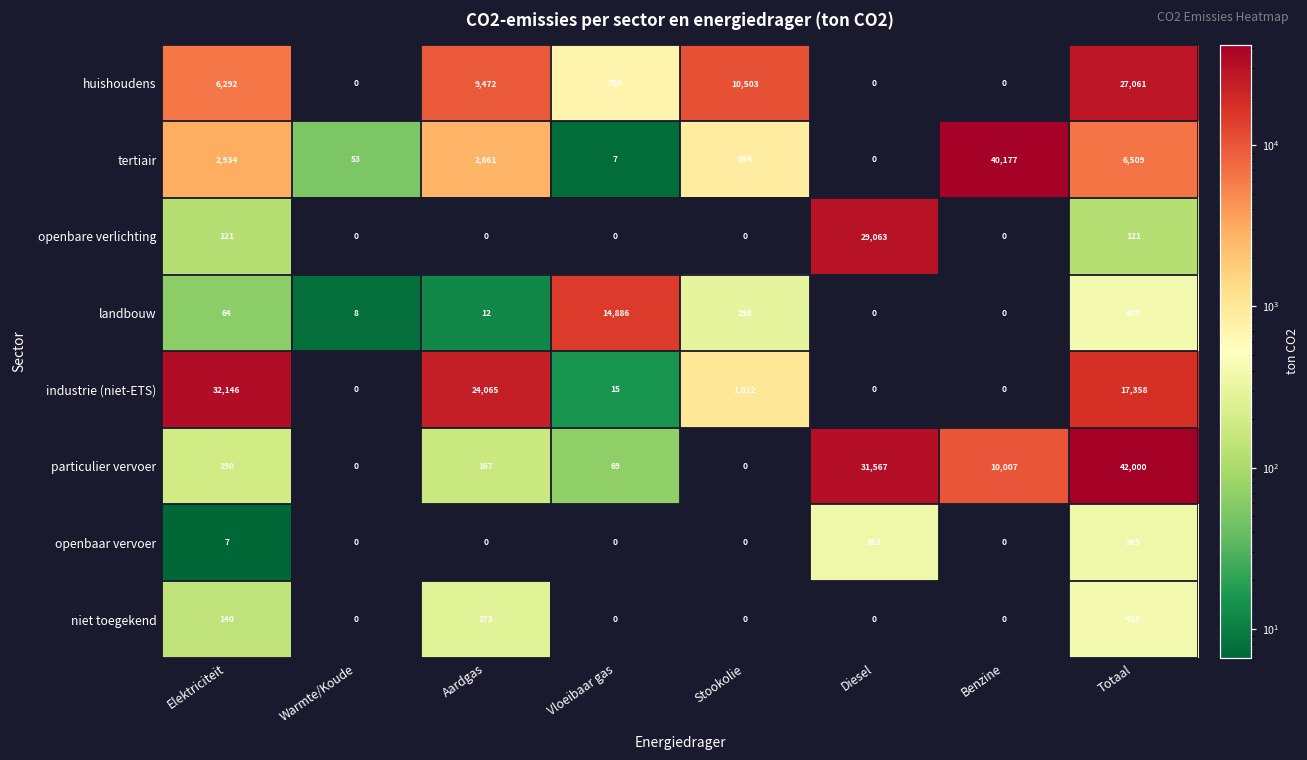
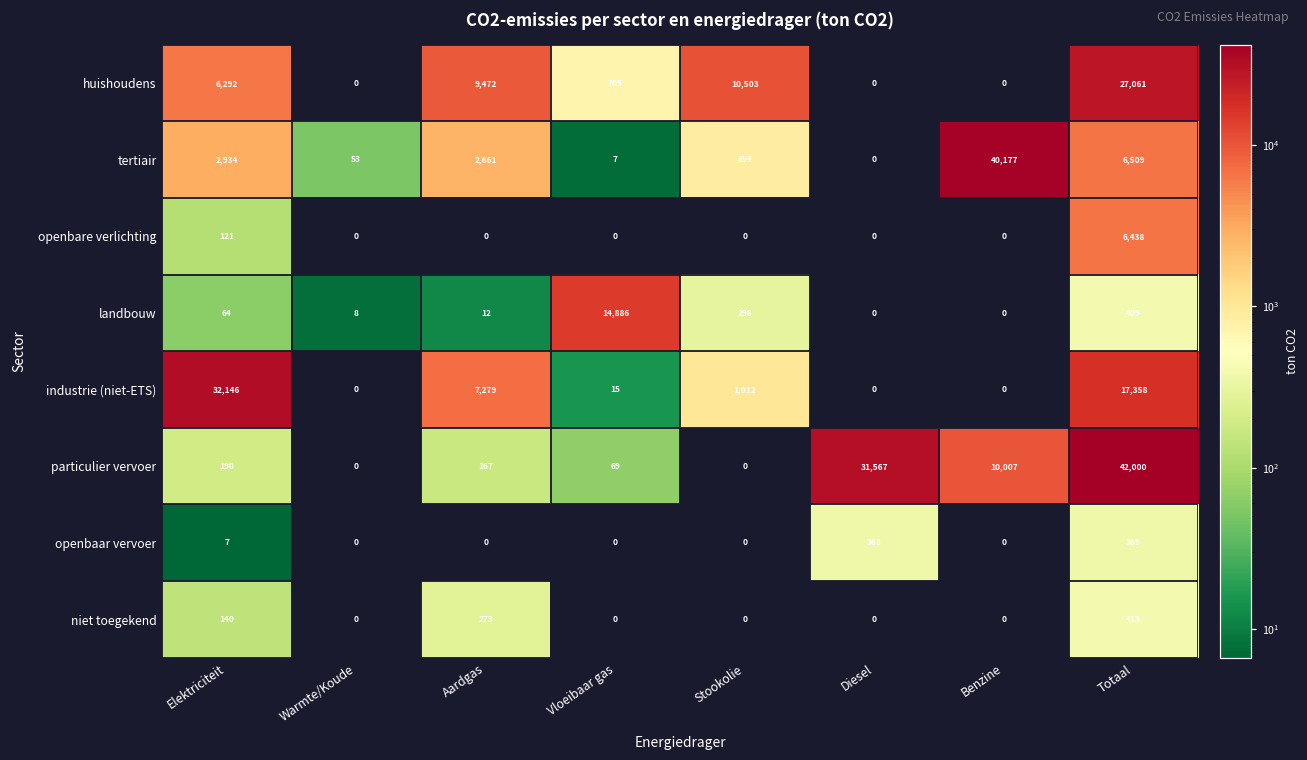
openbare verlichting, Diesel: 29,063 -> 0
openbare verlichting, Totaal: 121 -> 6,438
industrie (niet-ETS), Aardgas: 24,065 -> 7,279
